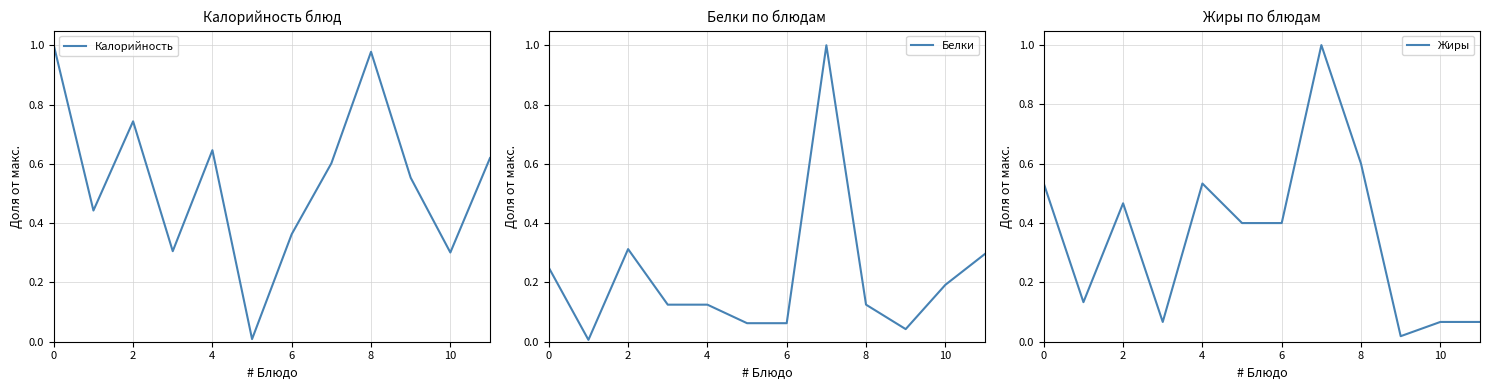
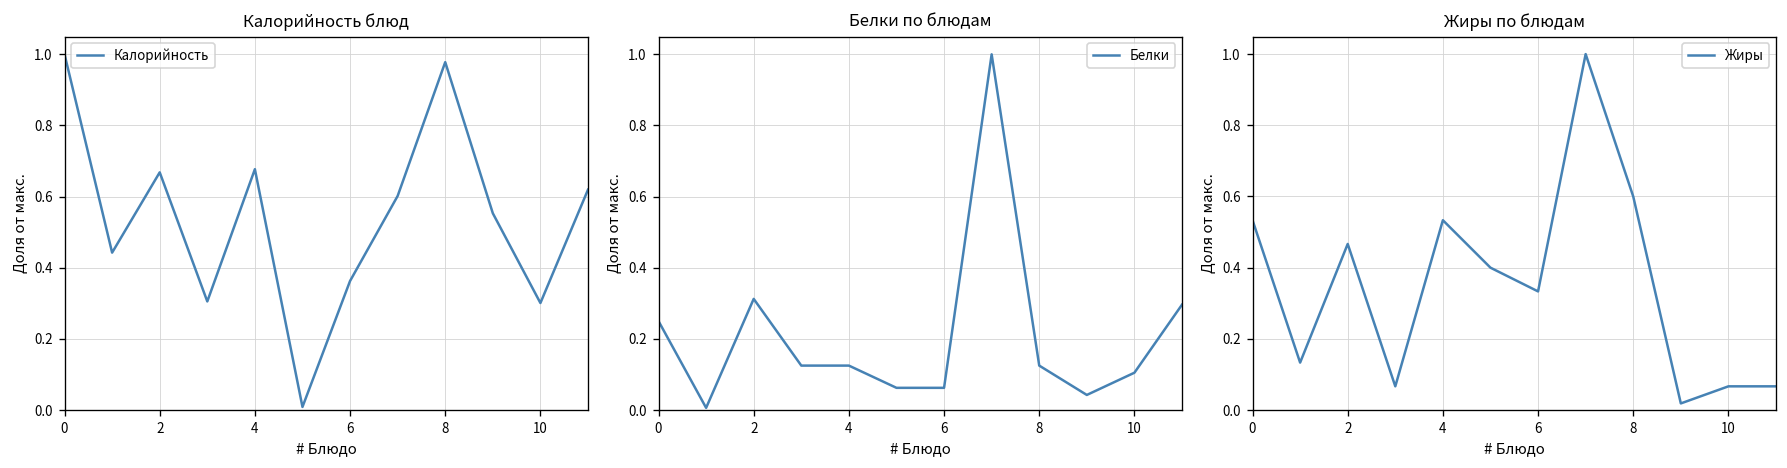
Калорийность блюд, 2: 0.74 -> 0.67
Калорийность блюд, 4: 0.65 -> 0.68
Белки по блюдам, 10: 0.19 -> 0.11
Жиры по блюдам, 6: 0.40 -> 0.33
